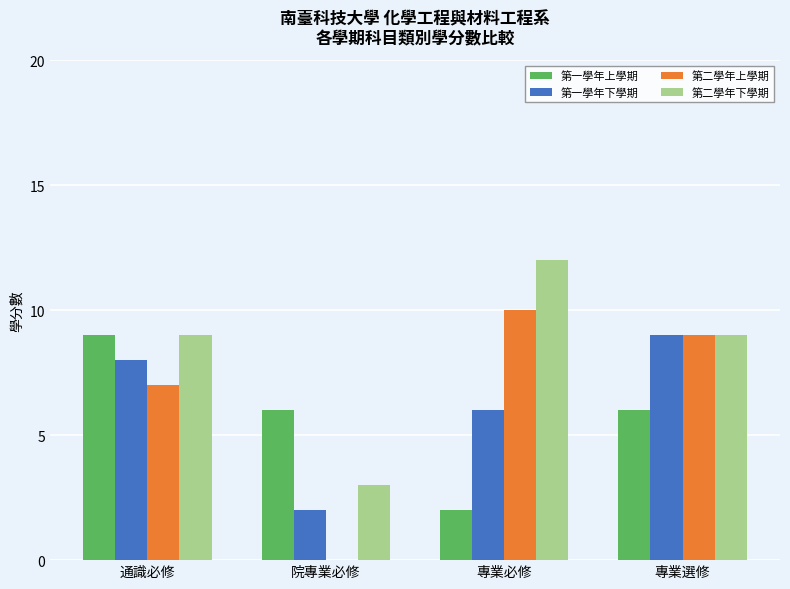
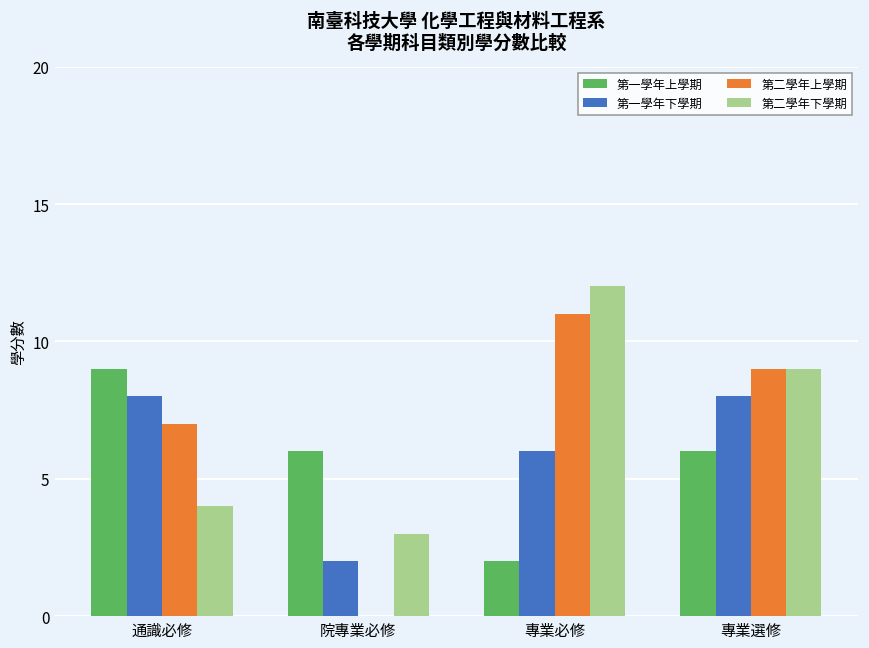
第二學年下學期, 通識必修: 9 -> 4
第二學年上學期, 專業必修: 10 -> 11
第一學年下學期, 專業選修: 9 -> 8
